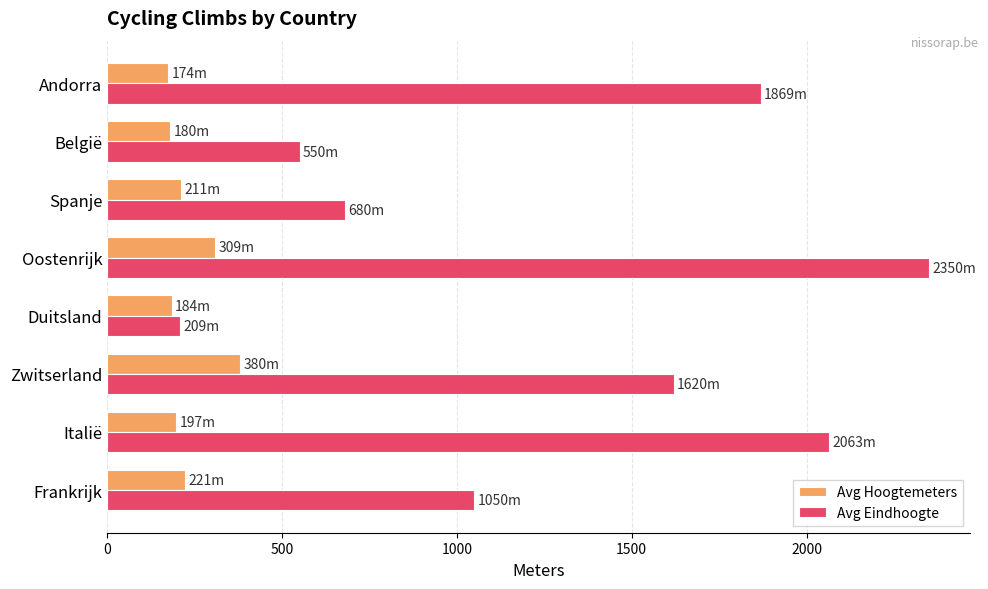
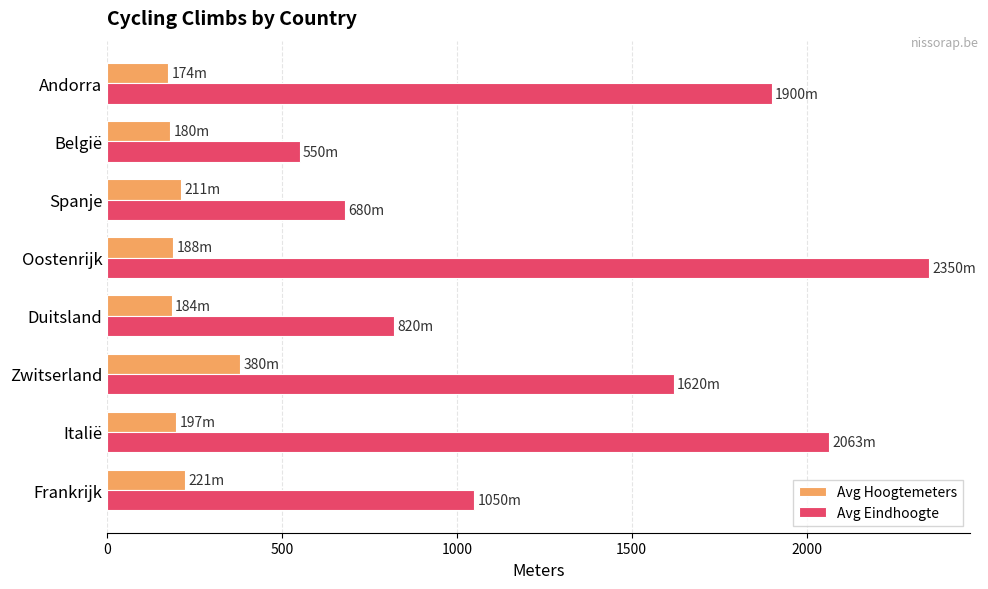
Avg Eindhoogte, Andorra: 1869m -> 1900m
Avg Hoogtemeters, Oostenrijk: 309m -> 188m
Avg Eindhoogte, Duitsland: 209m -> 820m
